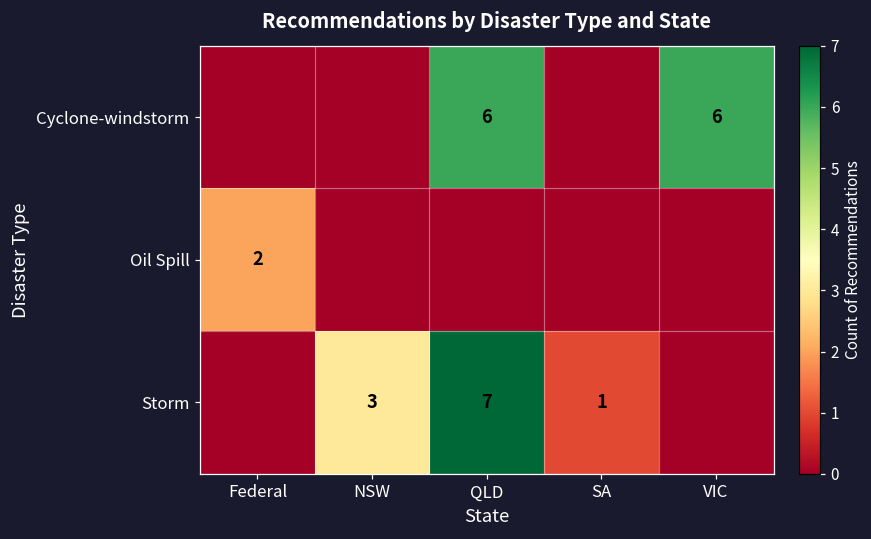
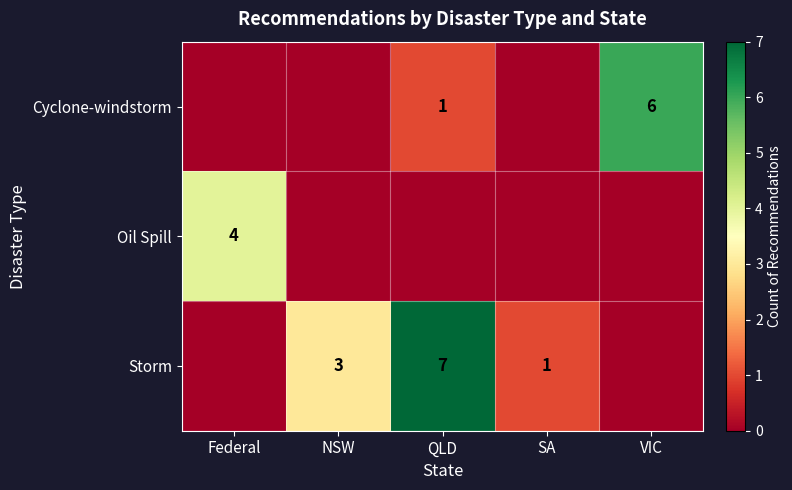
Cyclone-windstorm, QLD: 6 -> 1
Oil Spill, Federal: 2 -> 4
